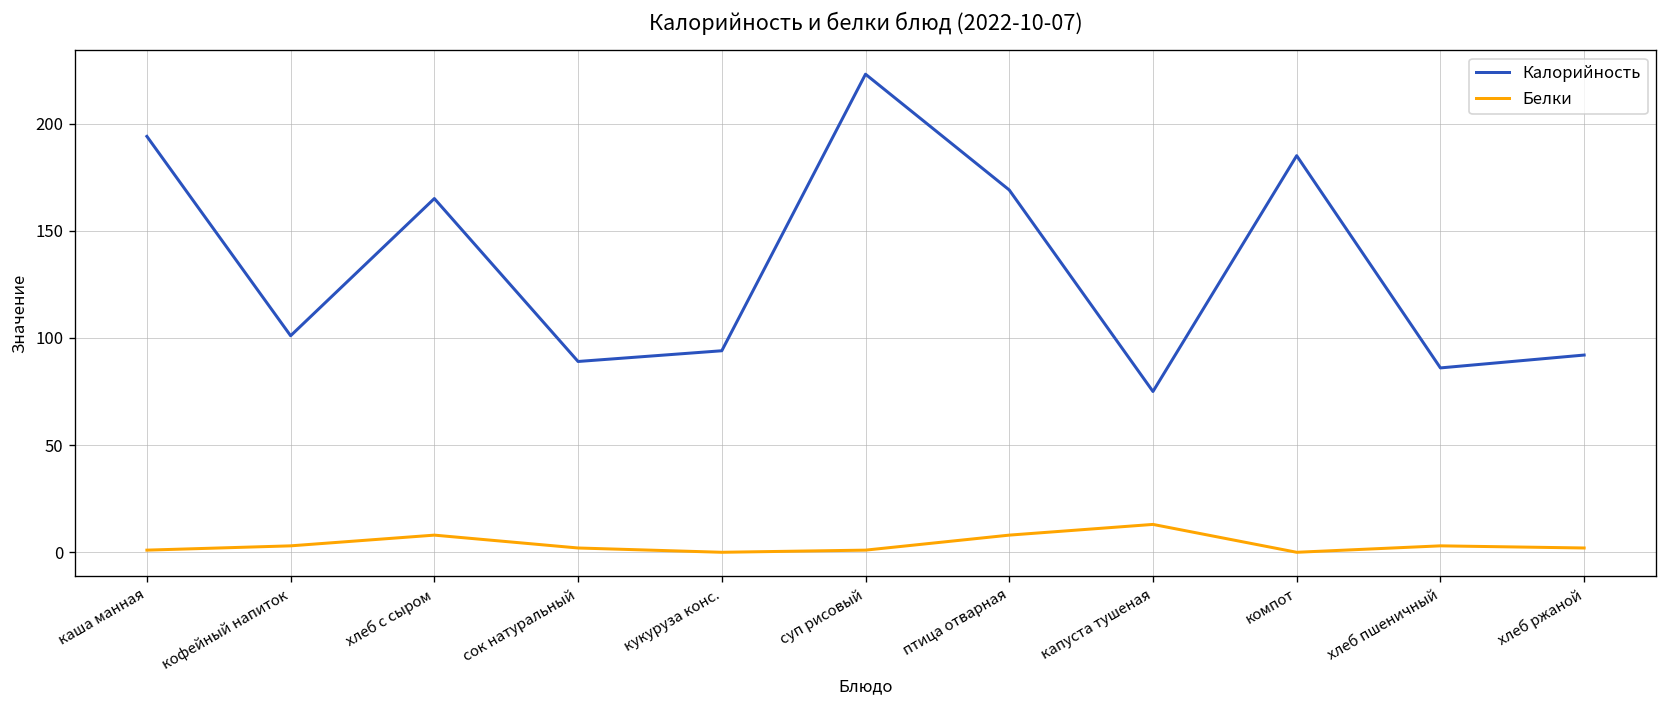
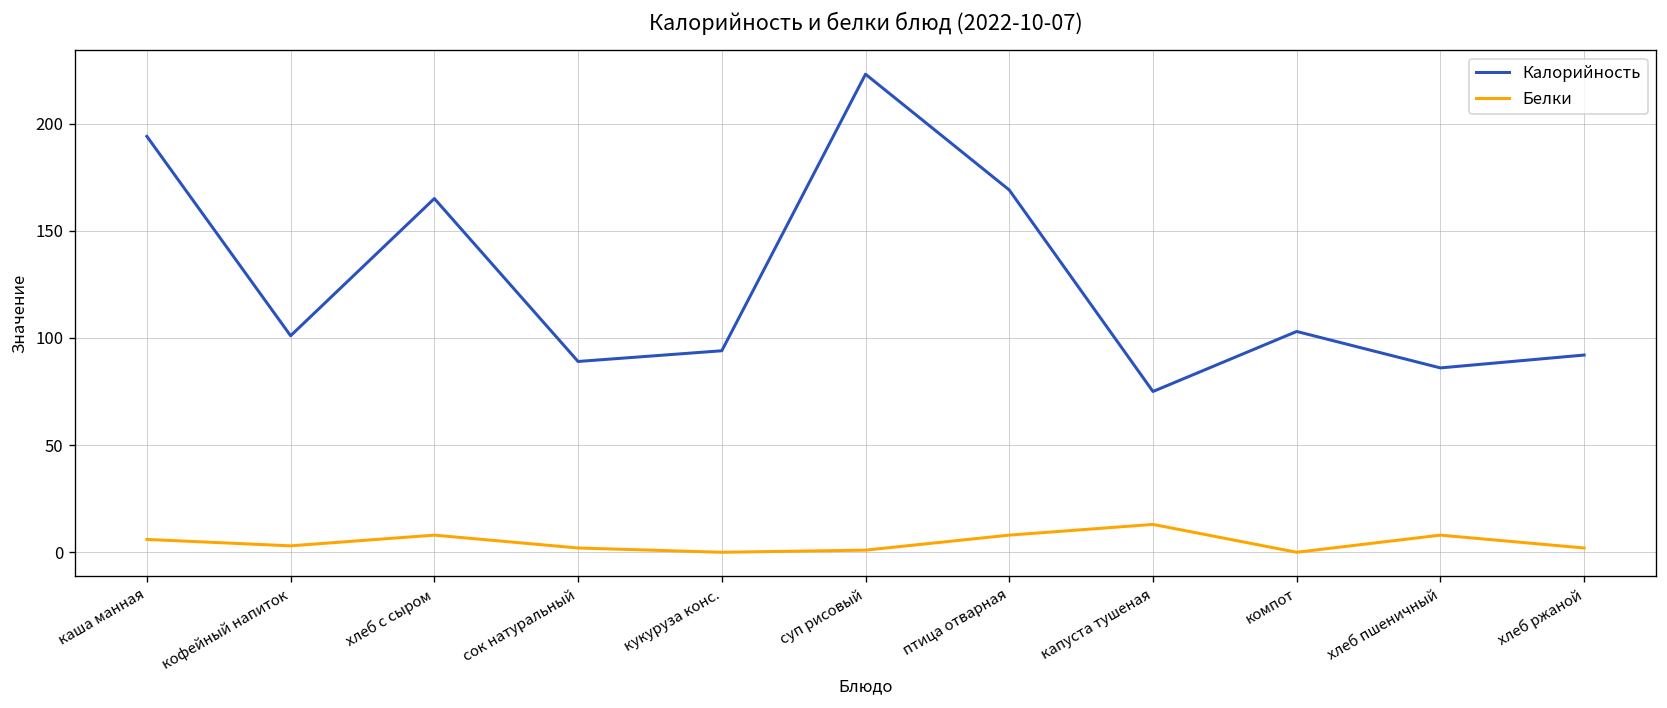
Белки, каша манная: 1 -> 6
Калорийность, компот: 185 -> 103
Белки, хлеб пшеничный: 3 -> 8
